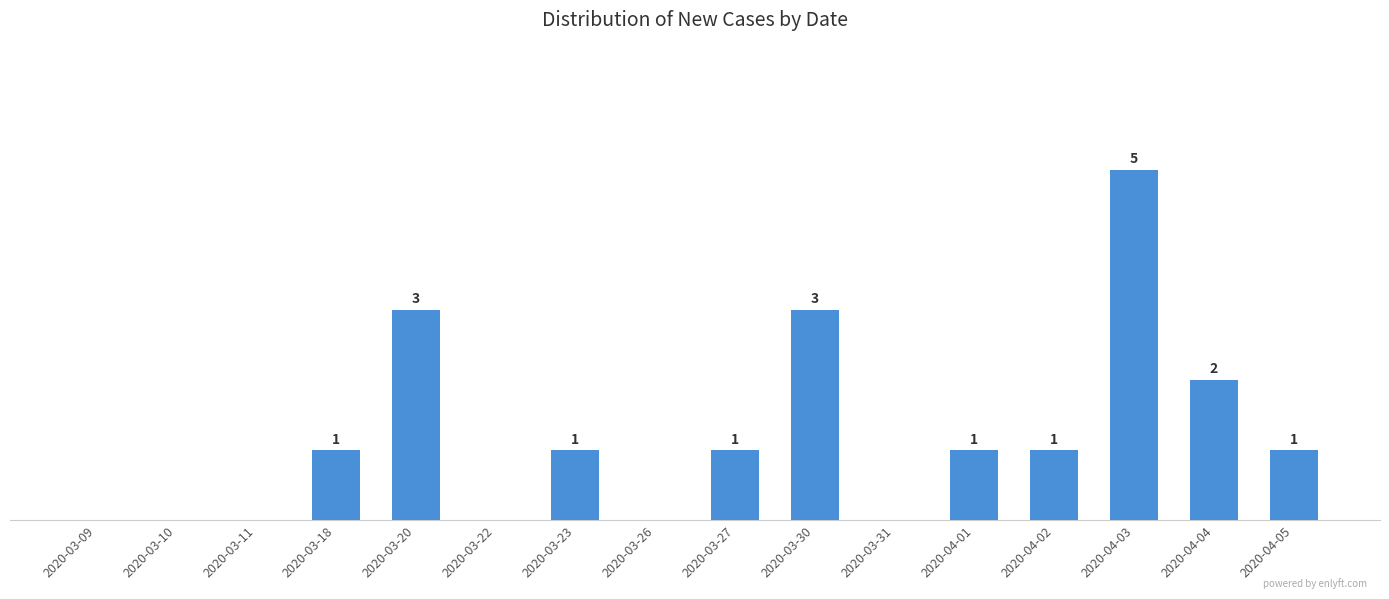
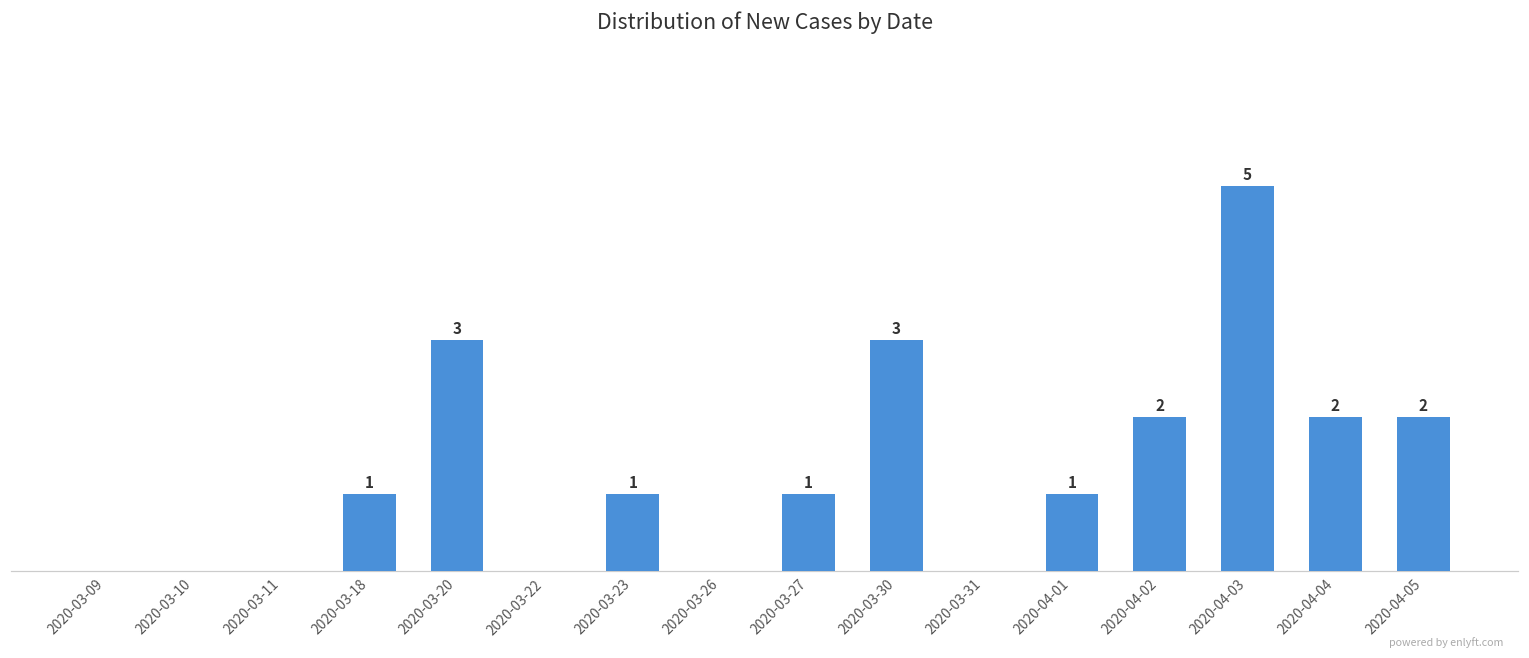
2020-04-02: 1 -> 2
2020-04-05: 1 -> 2
